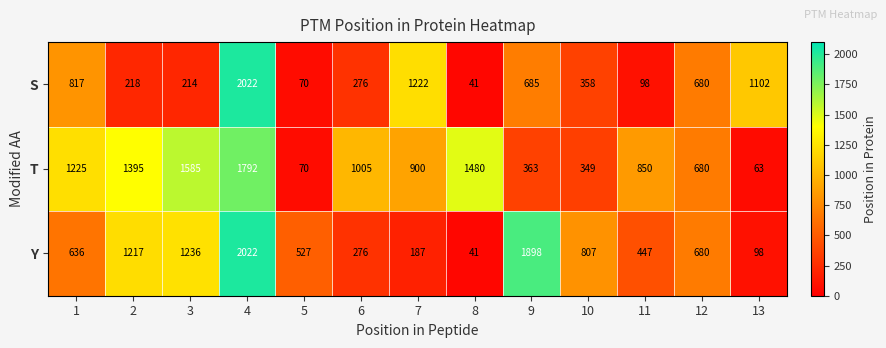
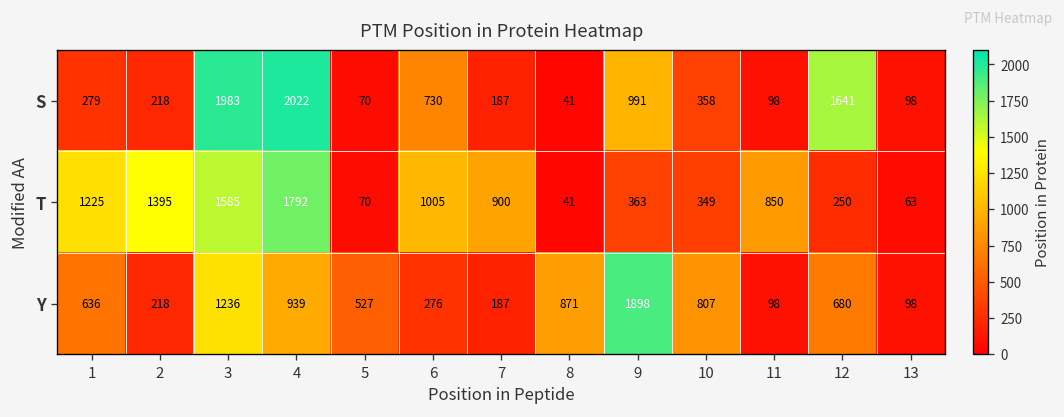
S, 1: 817 -> 279
S, 3: 214 -> 1983
S, 6: 276 -> 730
S, 7: 1222 -> 187
S, 9: 685 -> 991
S, 12: 680 -> 1641
S, 13: 1102 -> 98
T, 8: 1480 -> 41
T, 12: 680 -> 250
Y, 2: 1217 -> 218
Y, 4: 2022 -> 939
Y, 8: 41 -> 871
Y, 11: 447 -> 98
